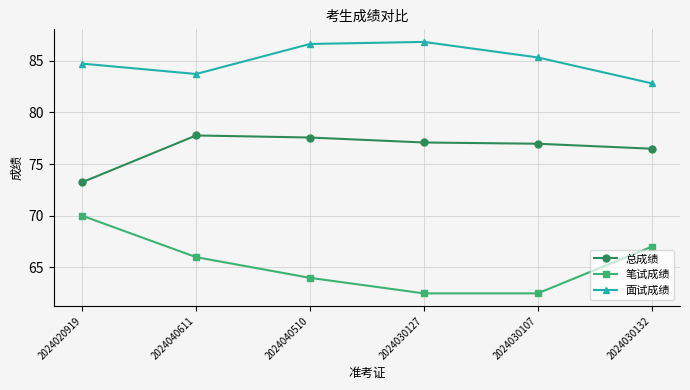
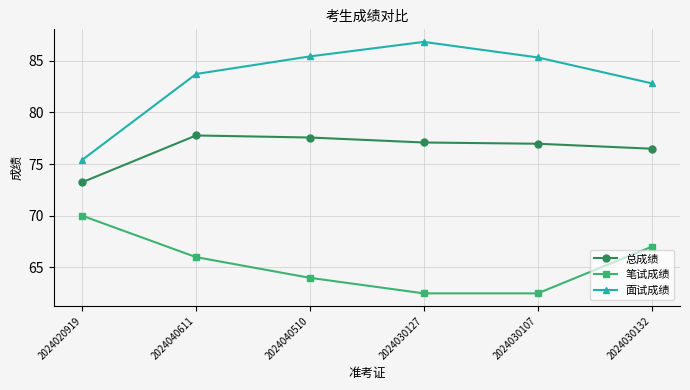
面试成绩, 2024020919: 84.7 -> 75.4
面试成绩, 2024040510: 86.6 -> 85.4
